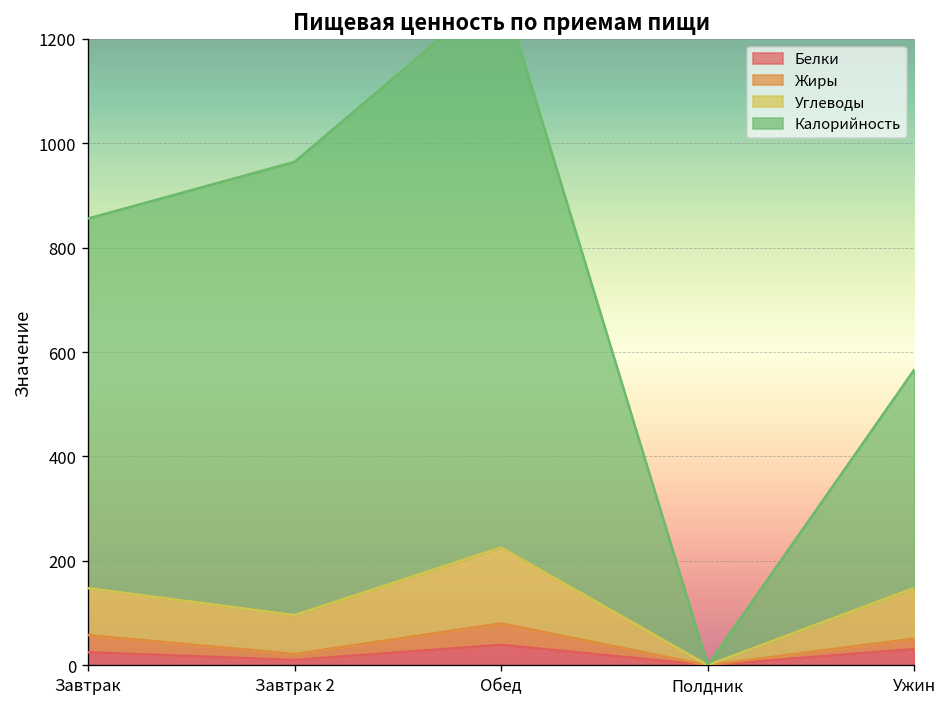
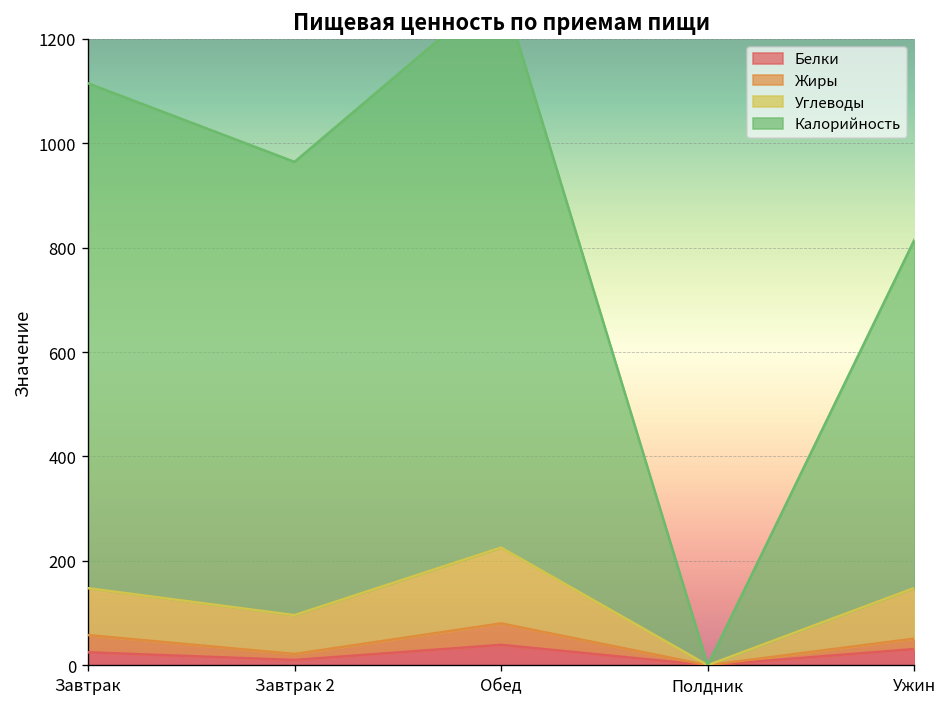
Калорийность, Завтрак: 710 -> 970
Калорийность, Ужин: 420 -> 670
